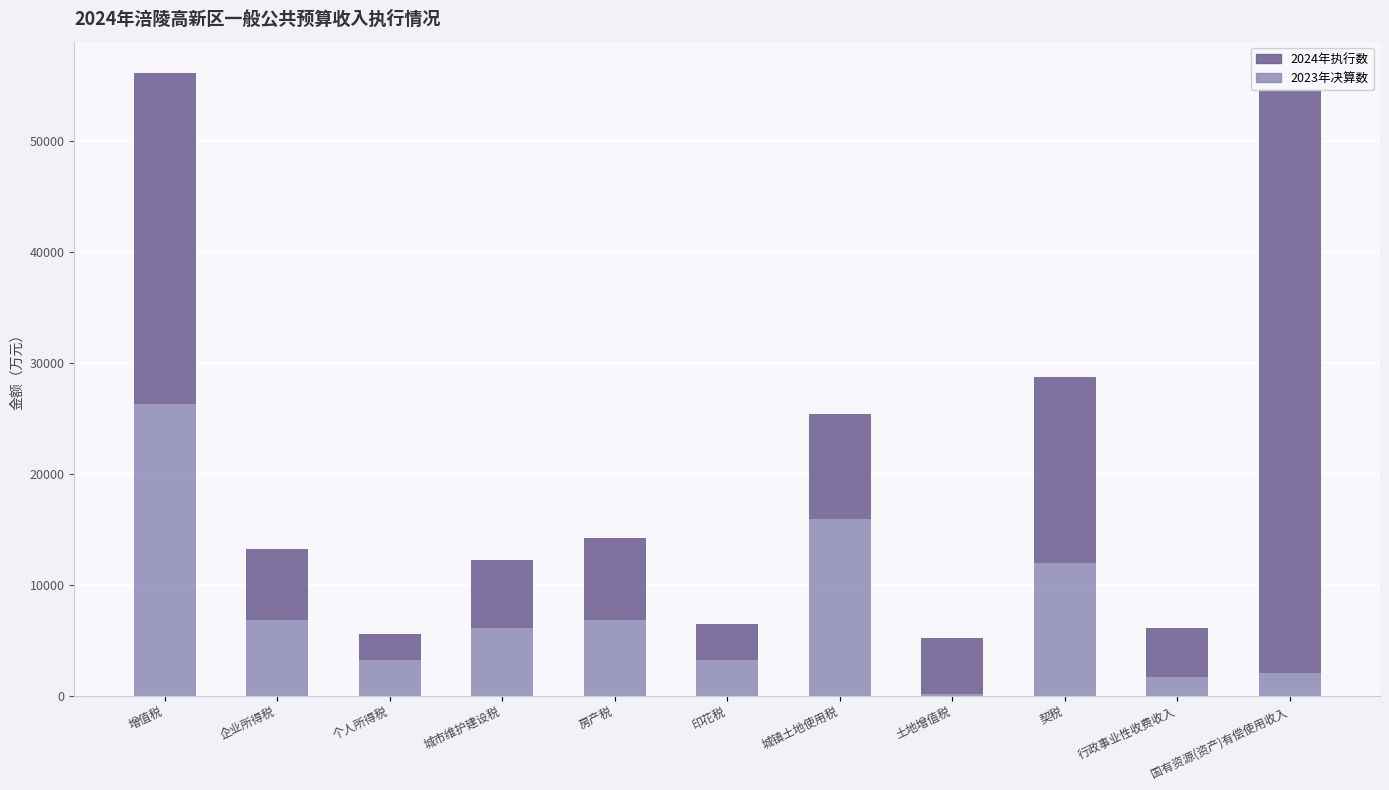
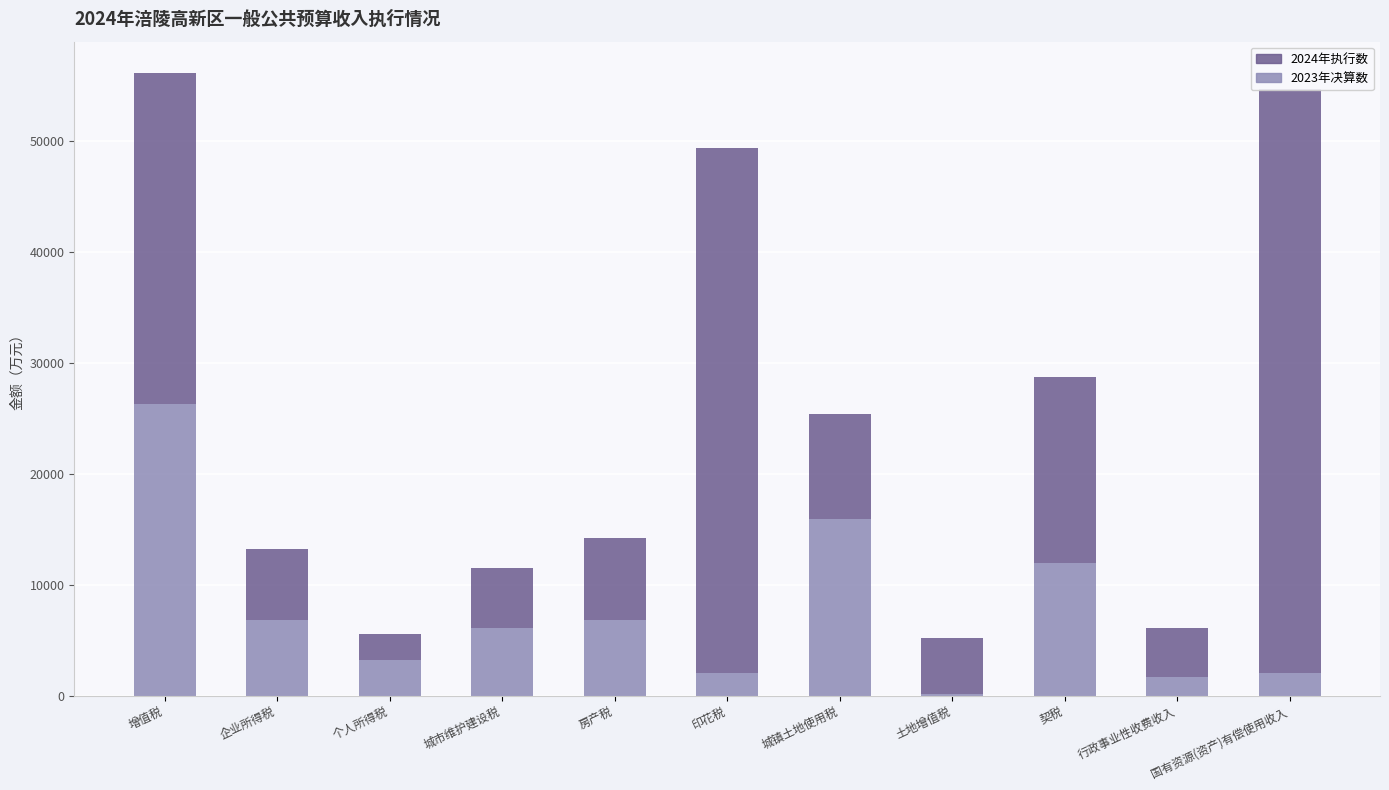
2024年执行数, 城市维护建设税: 6200 -> 5400
2023年决算数, 印花税: 3200 -> 2100
2024年执行数, 印花税: 3200 -> 47400
